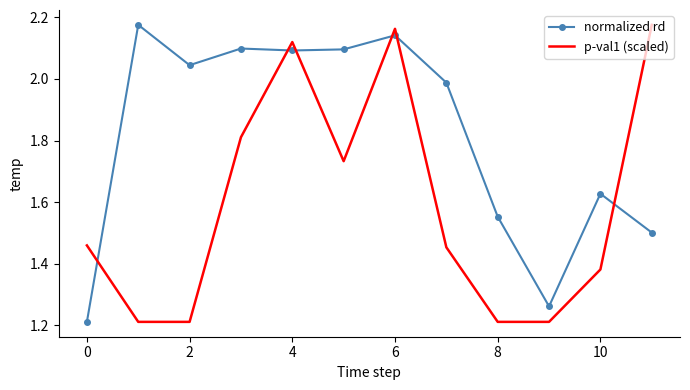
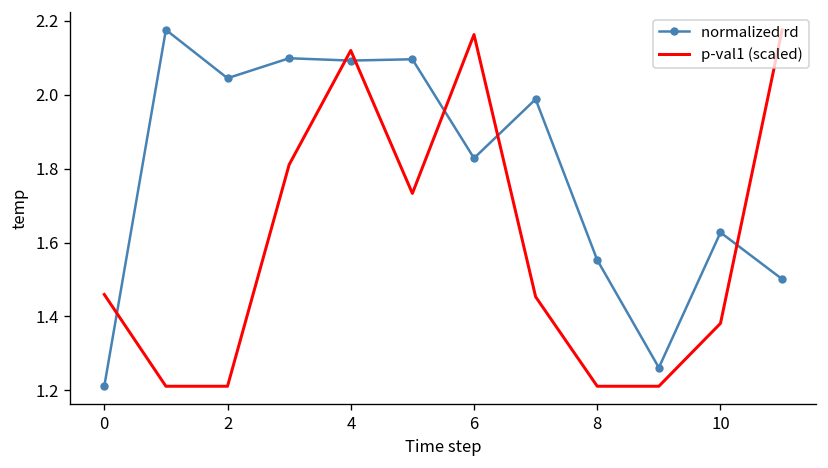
normalized rd, 6: 2.14 -> 1.83
